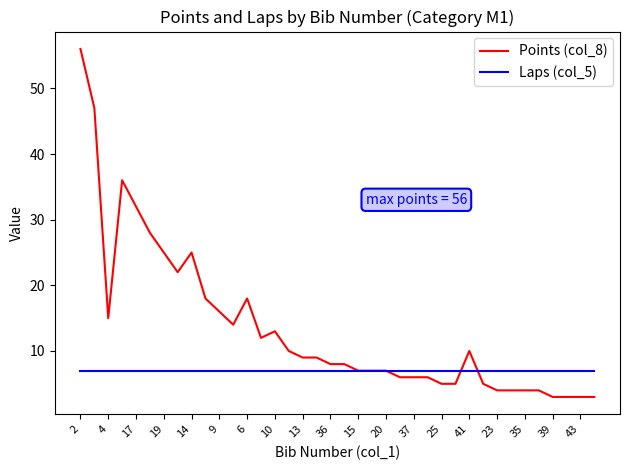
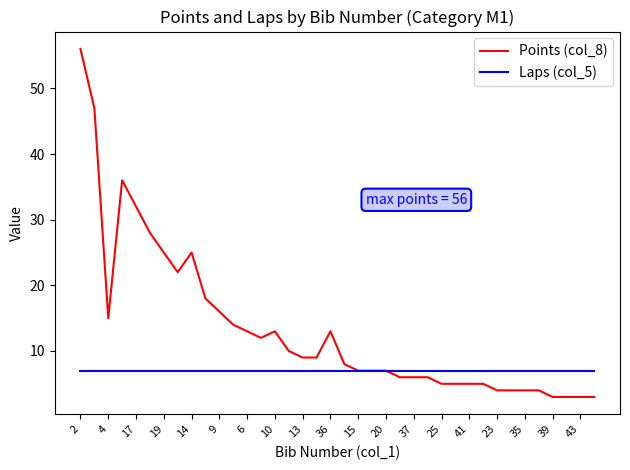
Points (col_8), 6: 18 -> 13
Points (col_8), 36: 8 -> 13
Points (col_8), 41: 10 -> 5
